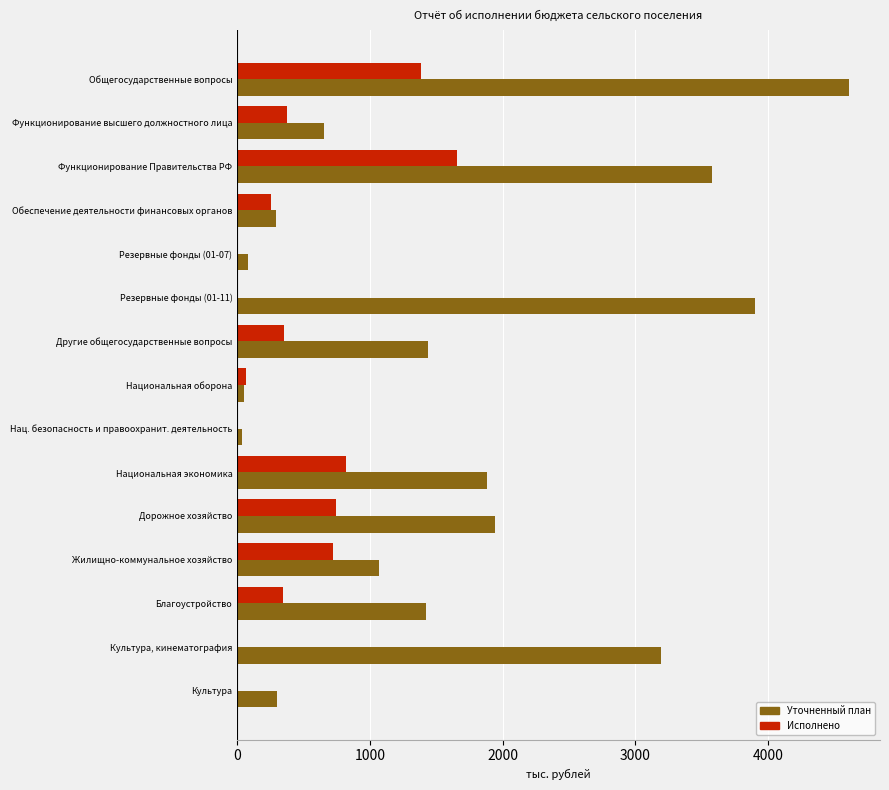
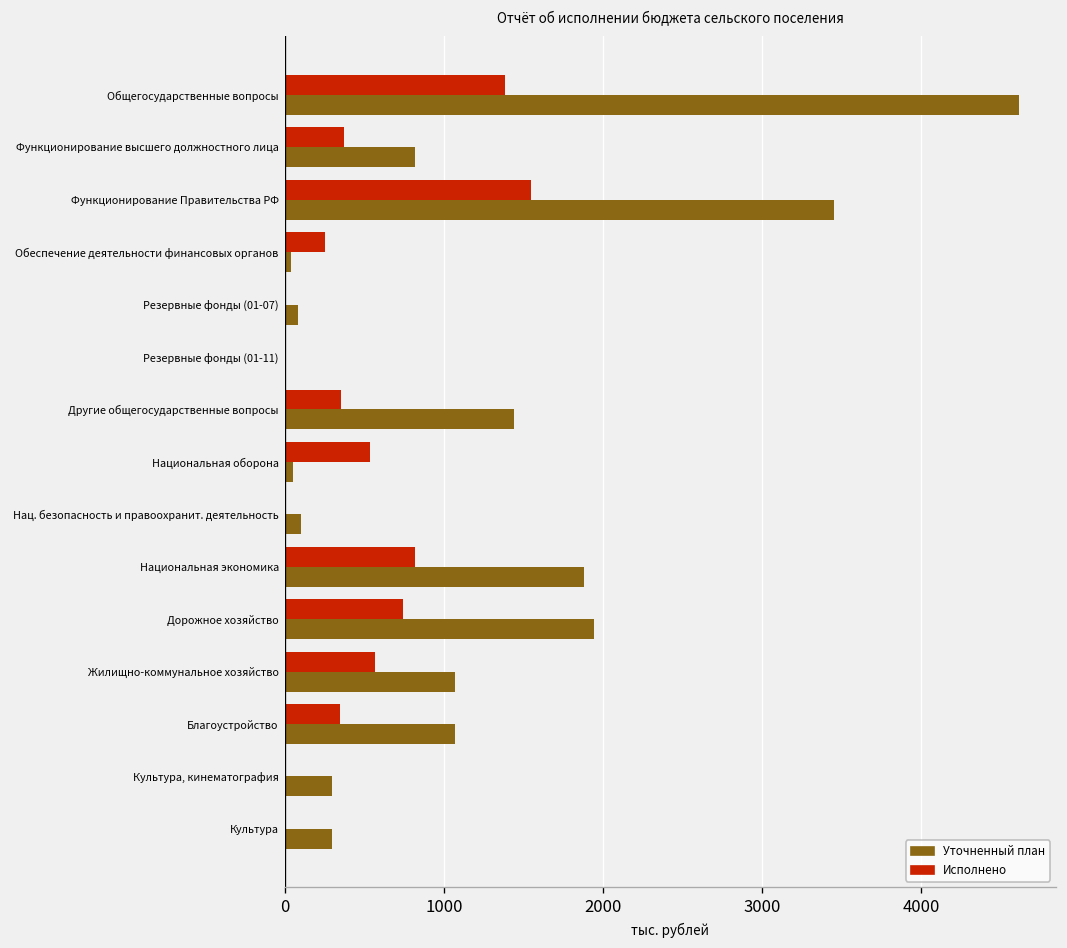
Уточненный план, Функционирование высшего должностного лица: 650 -> 820
Исполнено, Функционирование Правительства РФ: 1660 -> 1550
Уточненный план, Функционирование Правительства РФ: 3580 -> 3450
Уточненный план, Обеспечение деятельности финансовых органов: 290 -> 40
Уточненный план, Резервные фонды (01-11): 3900 -> 10
Исполнено, Национальная оборона: 60 -> 530
Уточненный план, Нац. безопасность и правоохранит. деятельность: 40 -> 100
Исполнено, Жилищно-коммунальное хозяйство: 720 -> 570
Уточненный план, Благоустройство: 1430 -> 1070
Уточненный план, Культура, кинематография: 3190 -> 300
